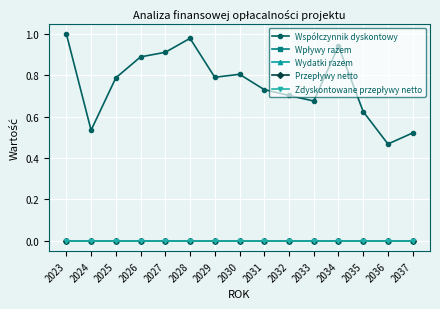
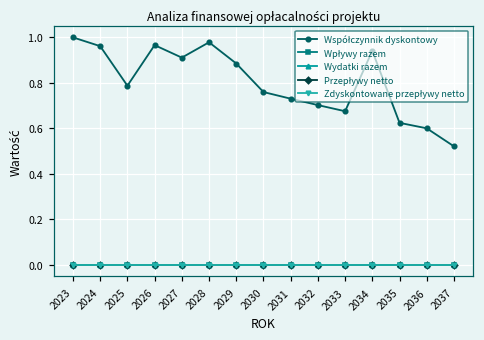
Współczynnik dyskontowy, 2024: 0.53 -> 0.96
Współczynnik dyskontowy, 2026: 0.89 -> 0.97
Współczynnik dyskontowy, 2029: 0.79 -> 0.89
Współczynnik dyskontowy, 2030: 0.80 -> 0.76
Współczynnik dyskontowy, 2036: 0.47 -> 0.60
